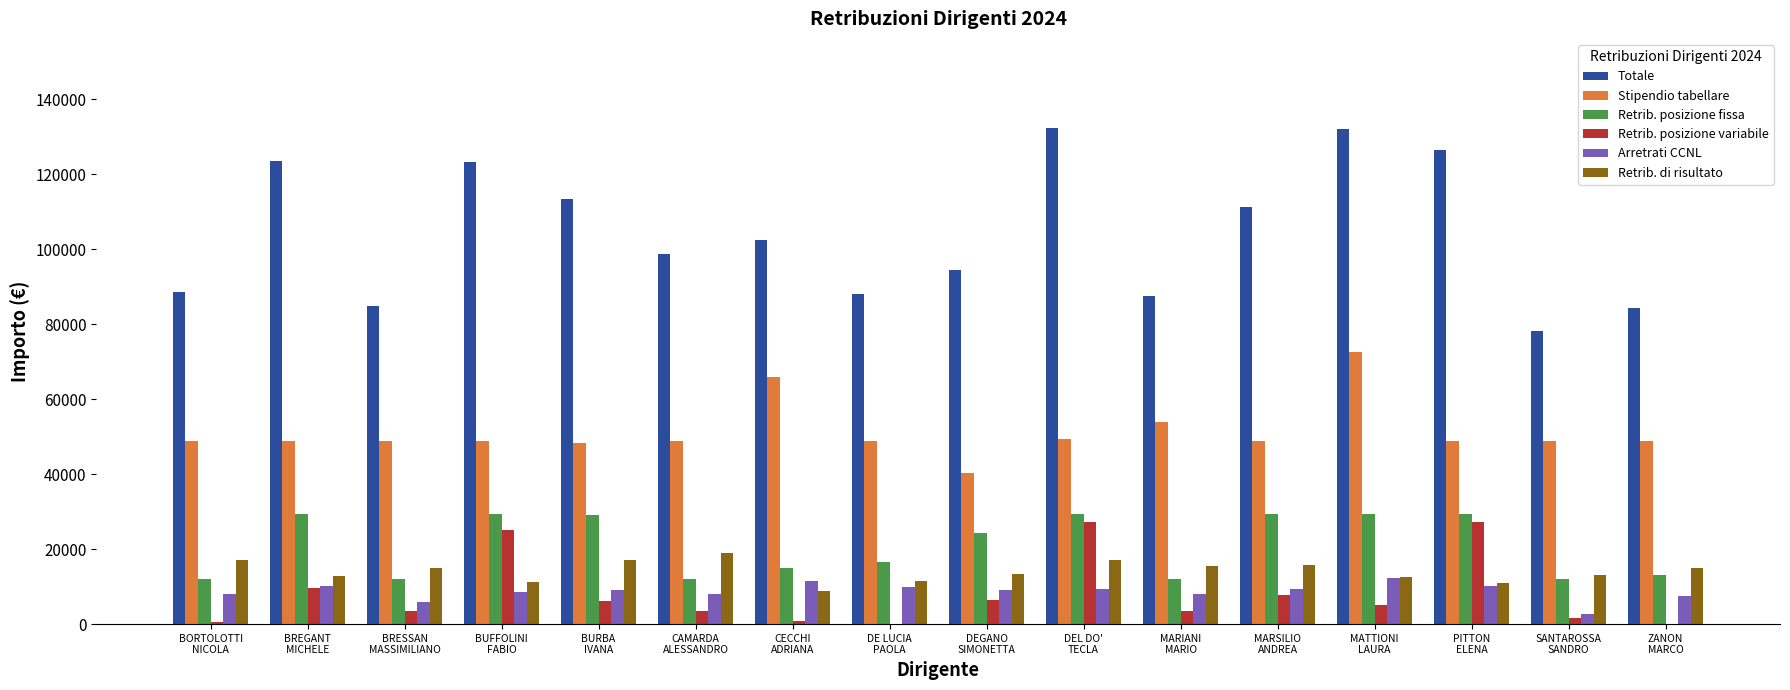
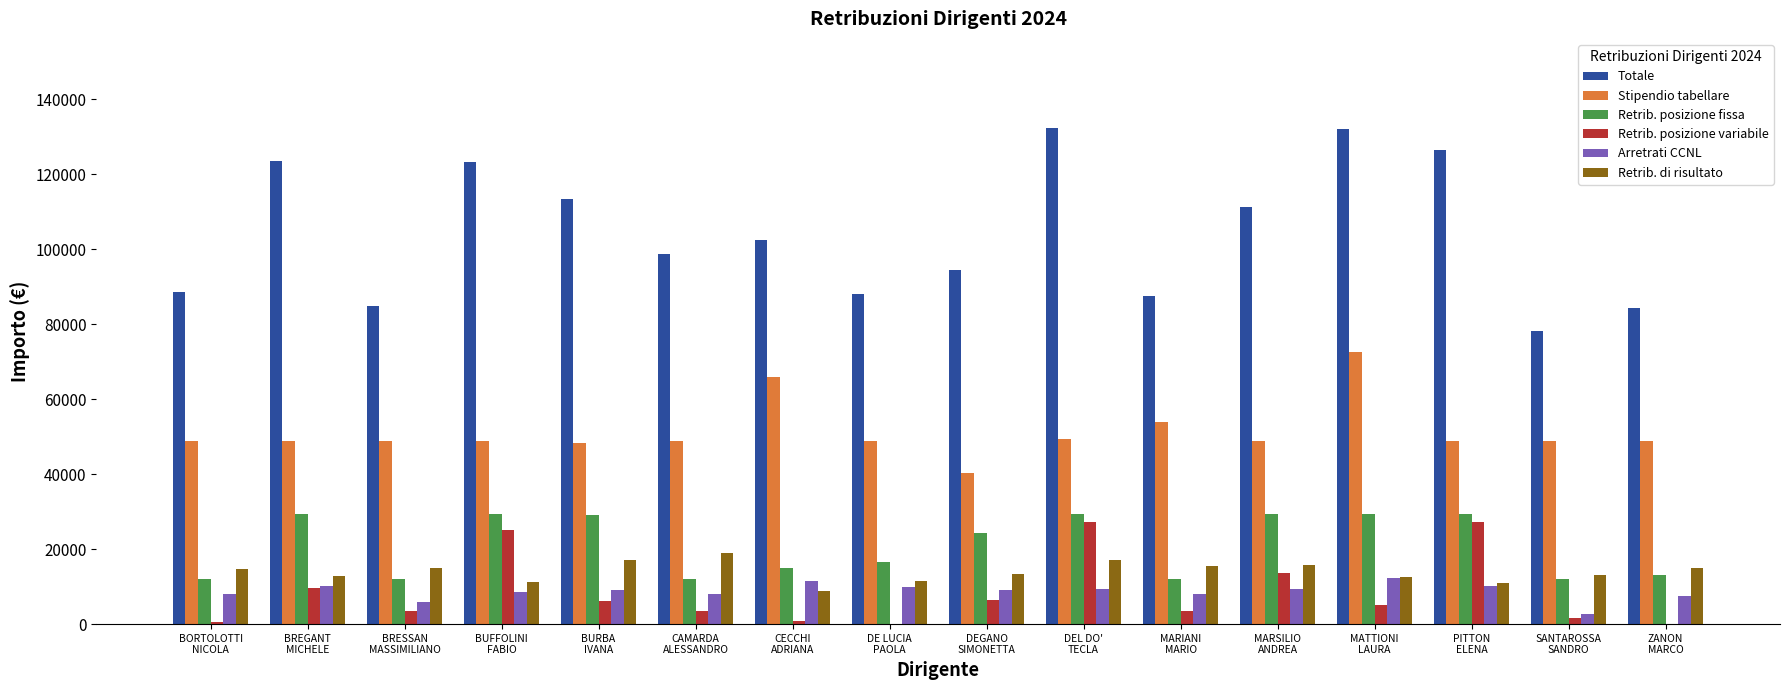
Retrib. di risultato, BORTOLOTTI NICOLA: 17000 -> 15000
Retrib. posizione variabile, MARSILIO ANDREA: 8000 -> 14000
